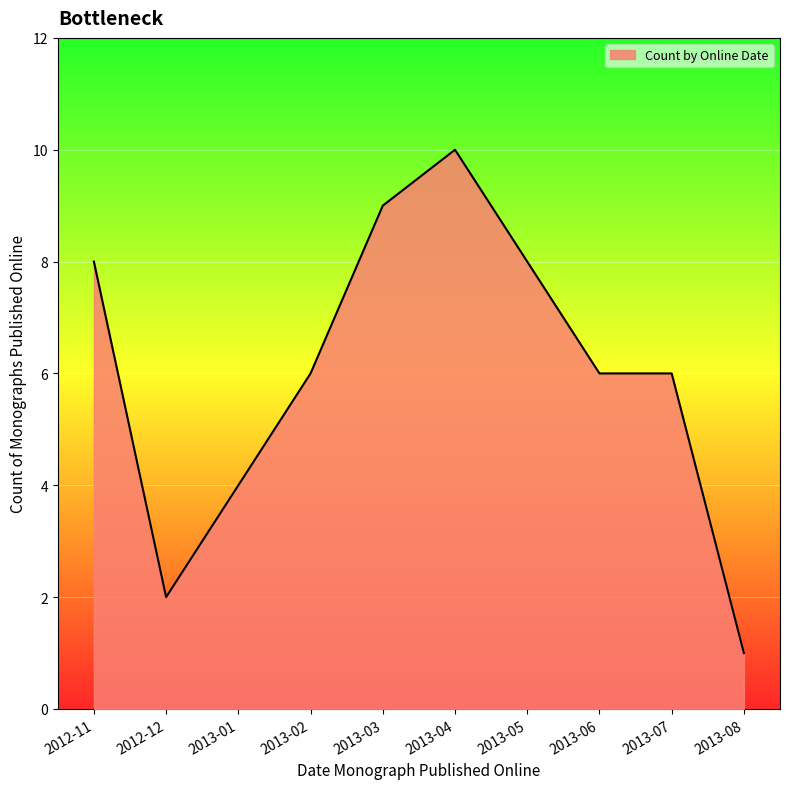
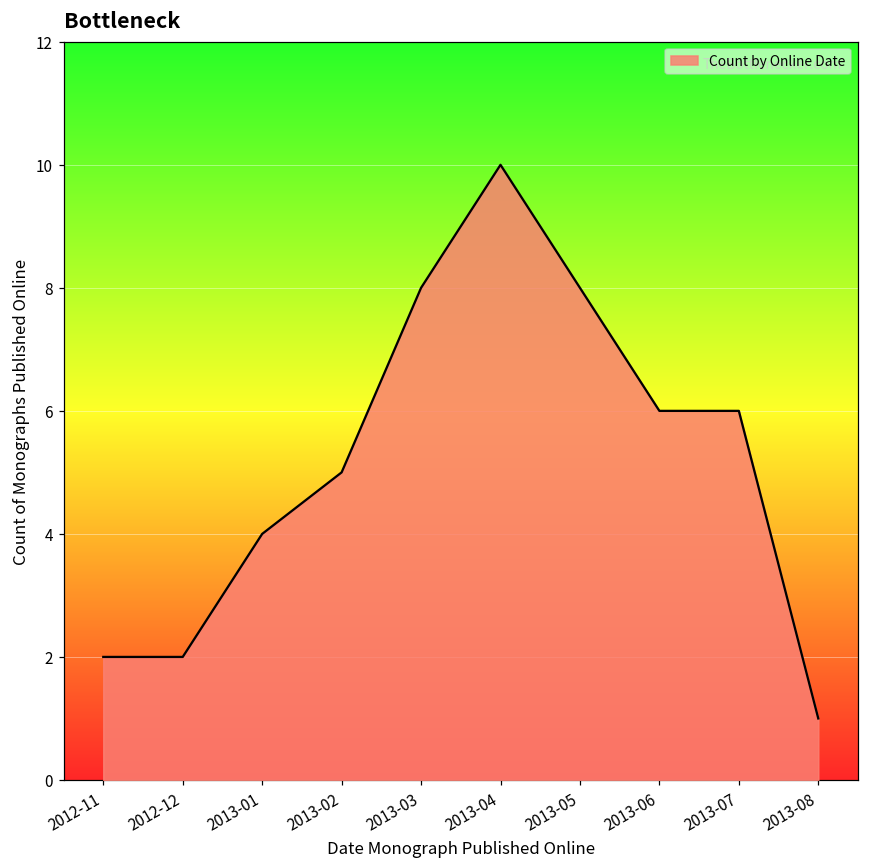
2012-11: 8 -> 2
2013-02: 6 -> 5
2013-03: 9 -> 8
